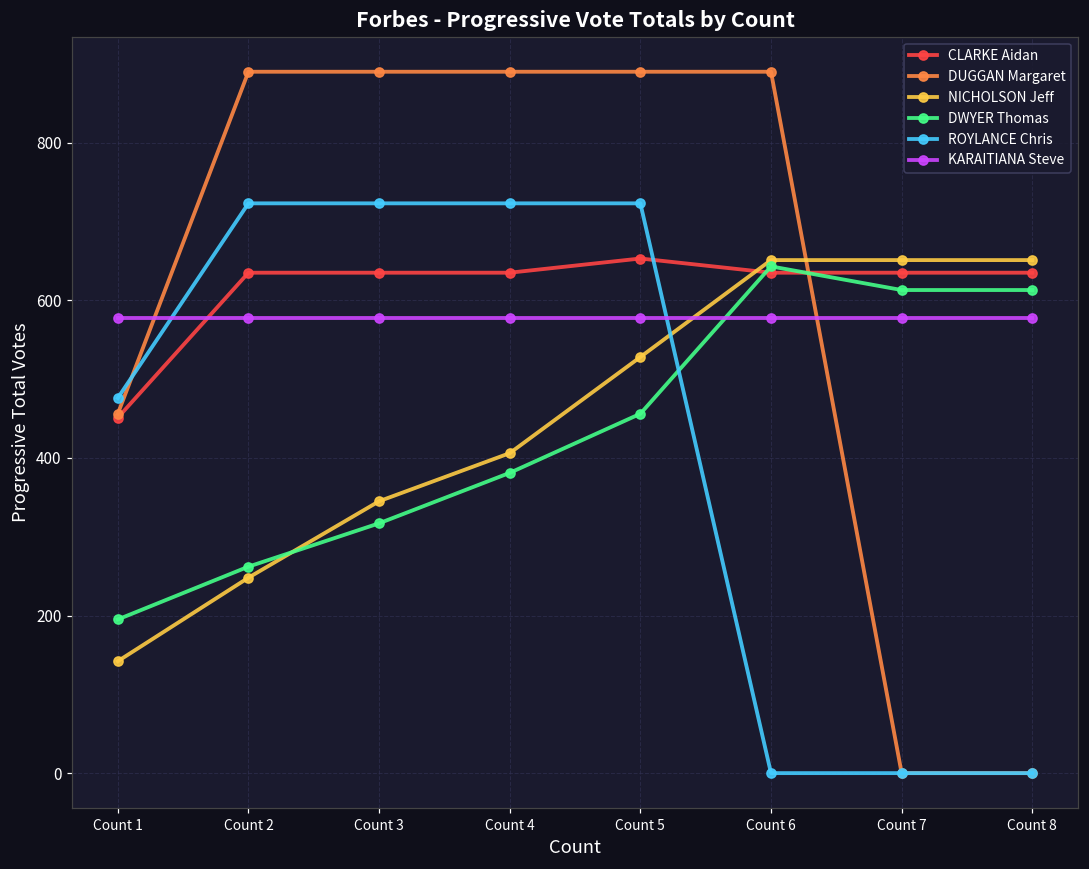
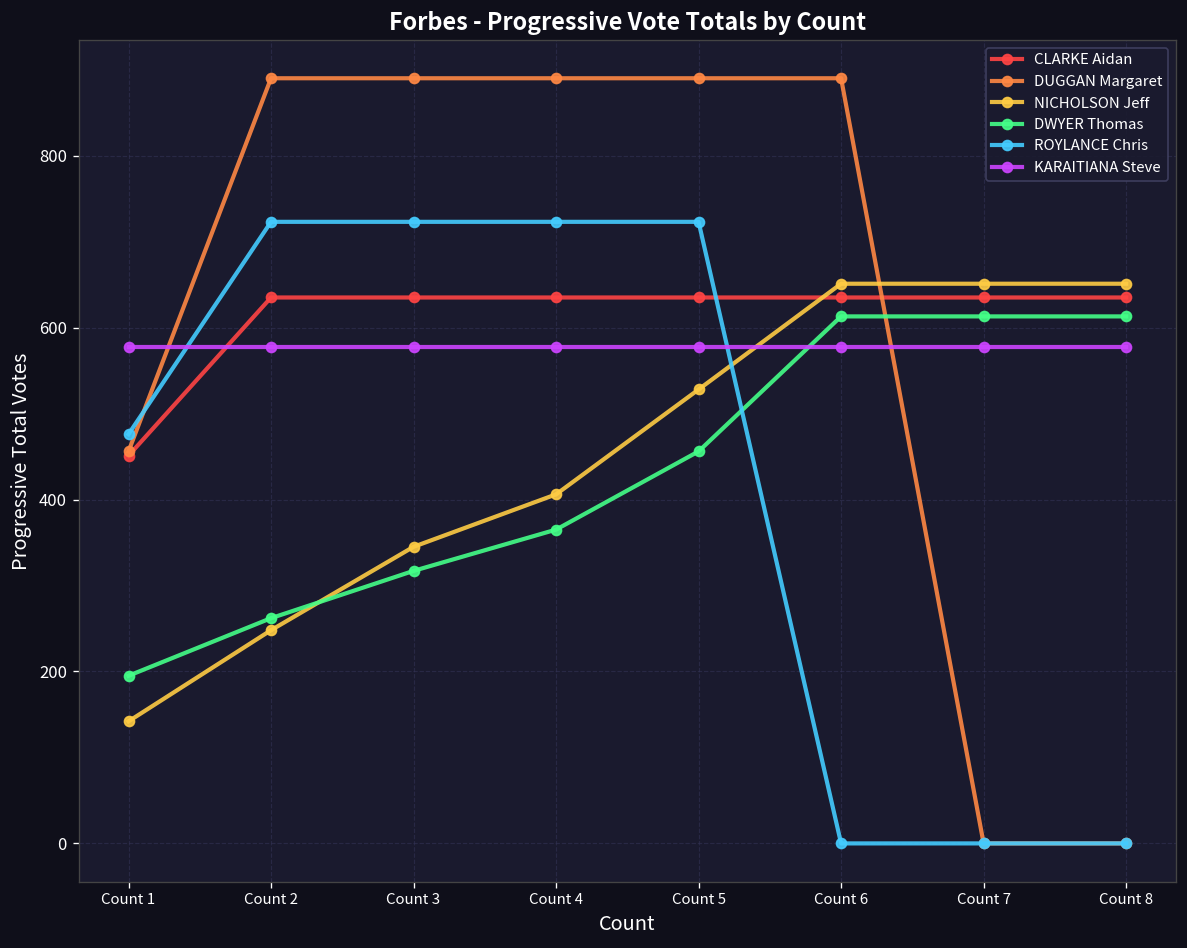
DWYER Thomas, Count 4: 380 -> 370
CLARKE Aidan, Count 5: 650 -> 640
DWYER Thomas, Count 6: 640 -> 610
